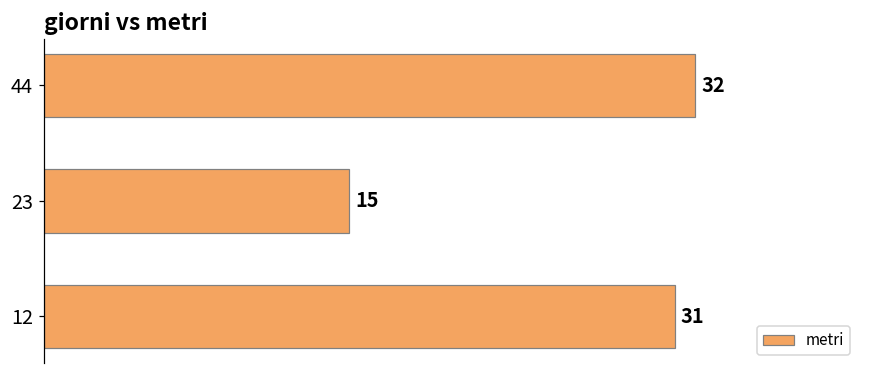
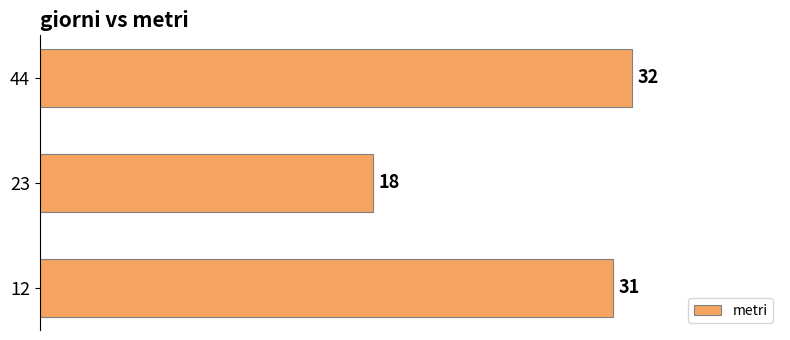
23: 15 -> 18
